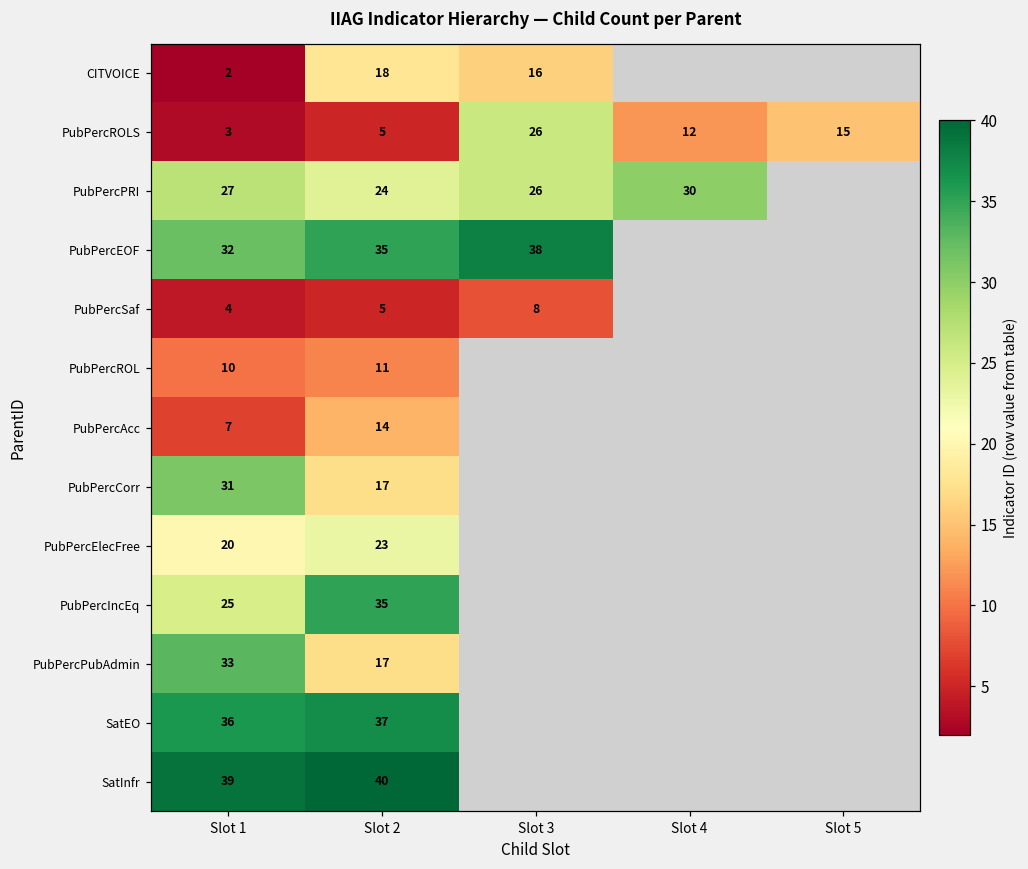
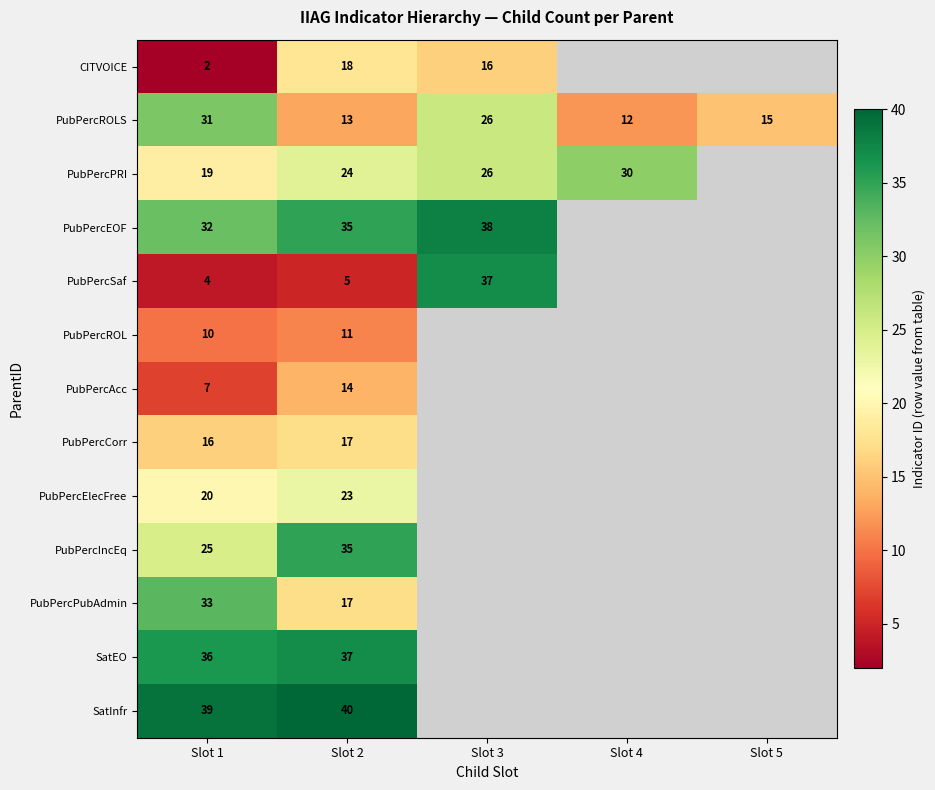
PubPercROLS, Slot 1: 3 -> 31
PubPercROLS, Slot 2: 5 -> 13
PubPercPRI, Slot 1: 27 -> 19
PubPercSaf, Slot 3: 8 -> 37
PubPercCorr, Slot 1: 31 -> 16
